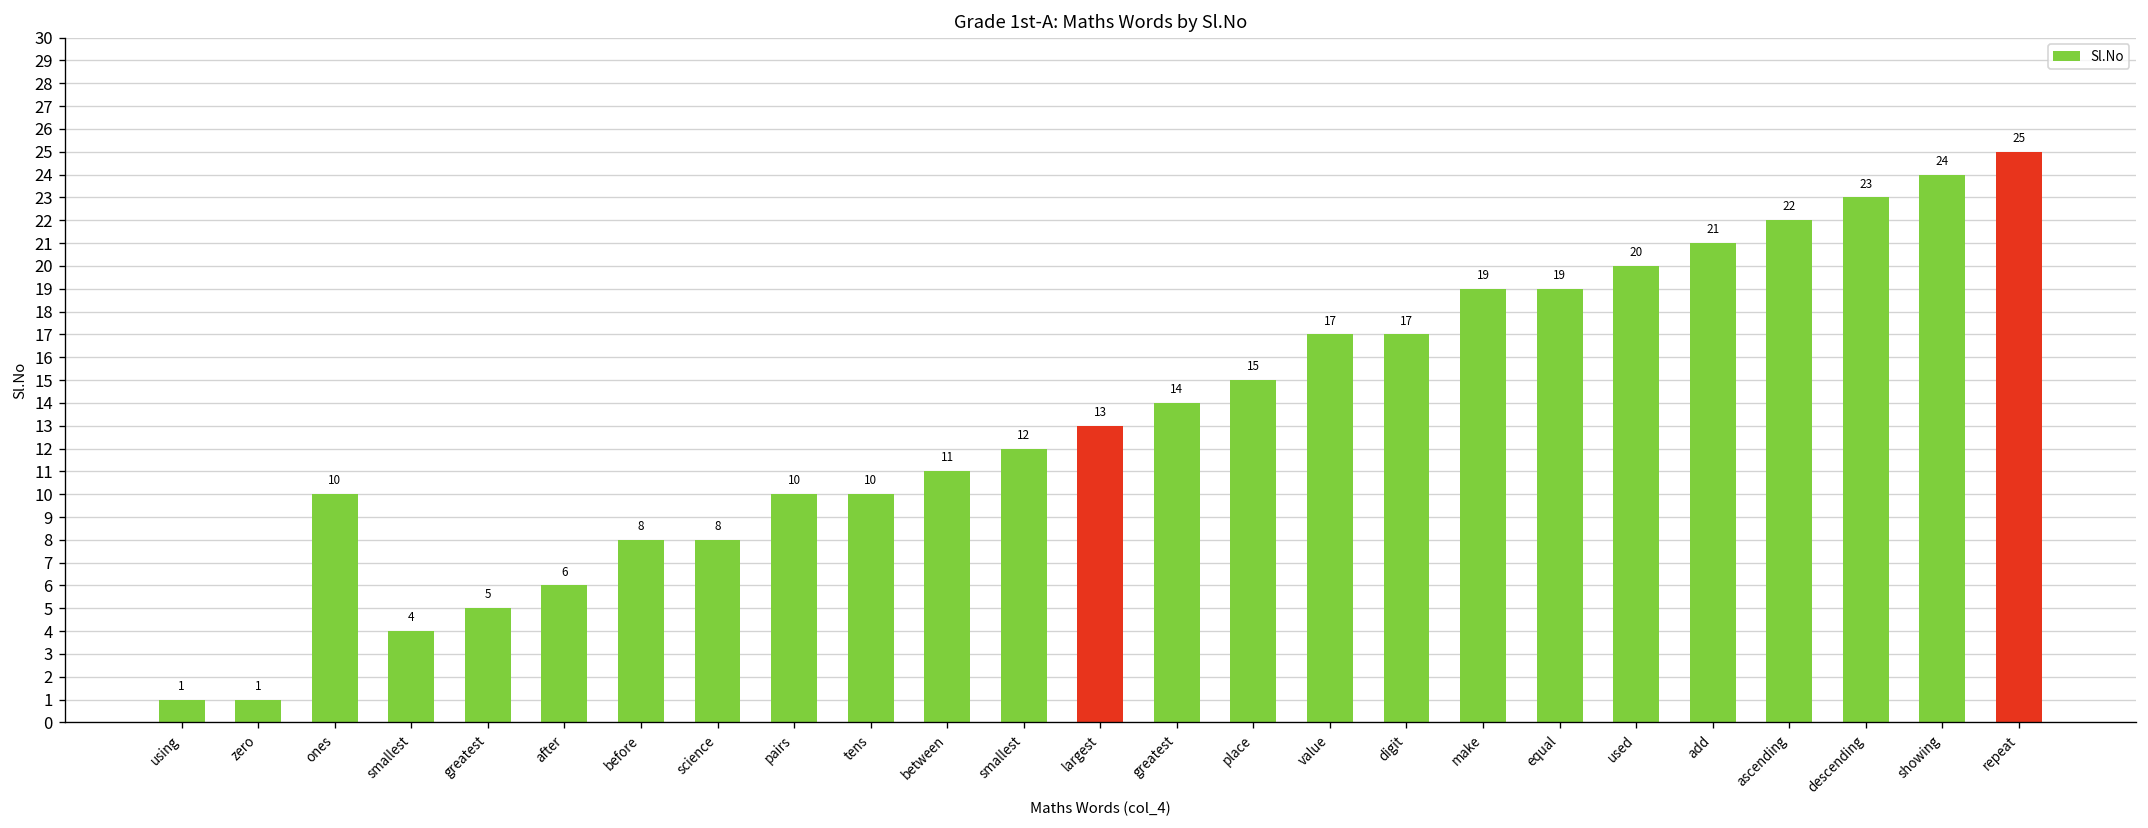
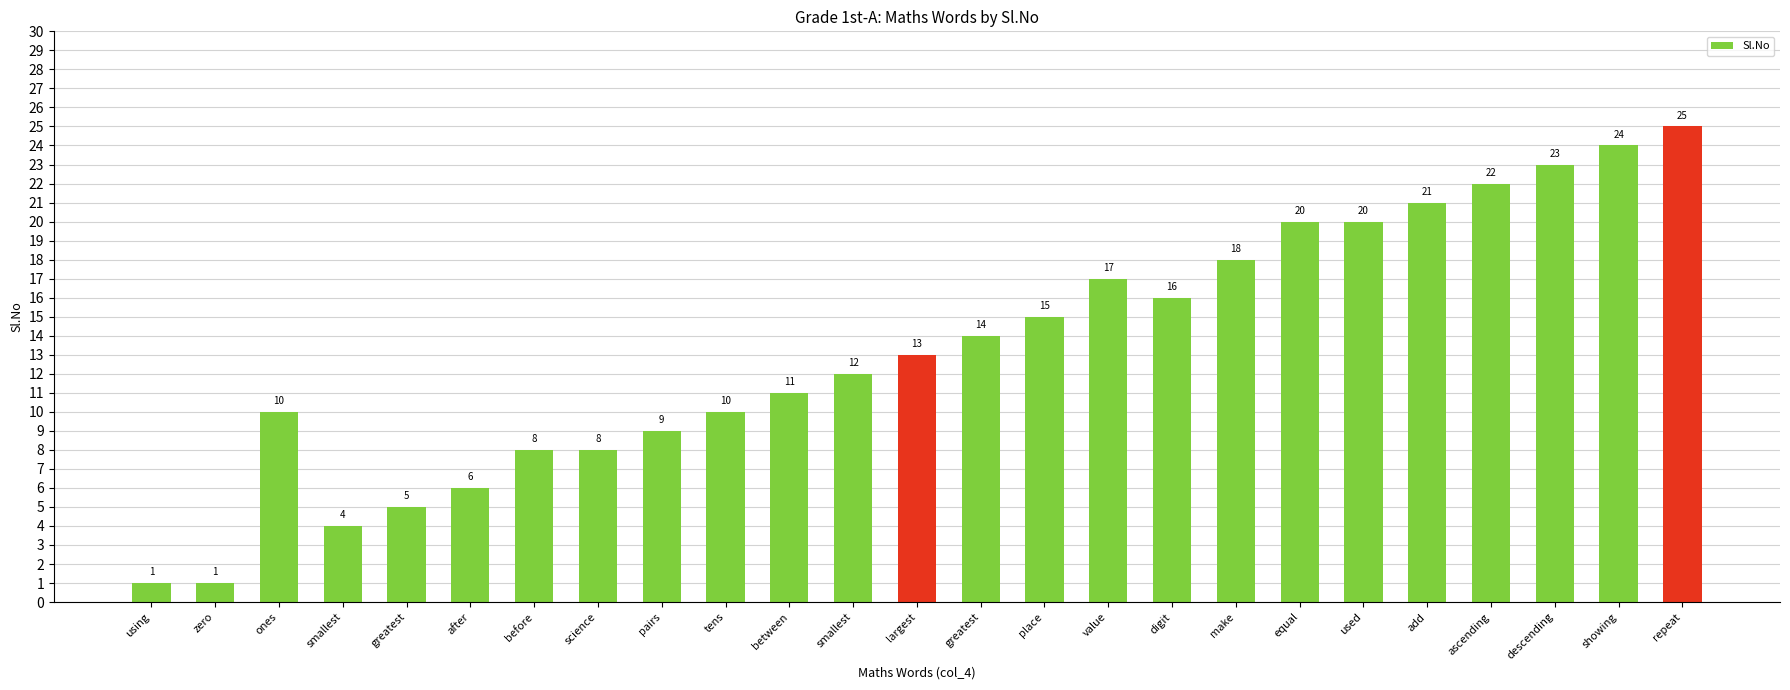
pairs: 10 -> 9
digit: 17 -> 16
make: 19 -> 18
equal: 19 -> 20
